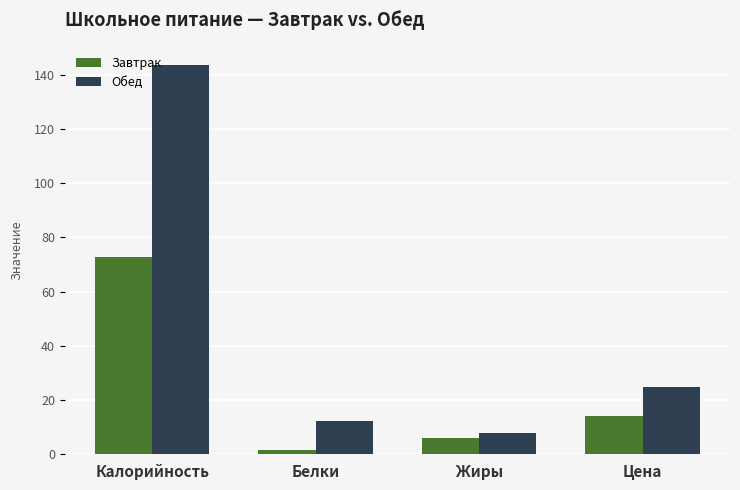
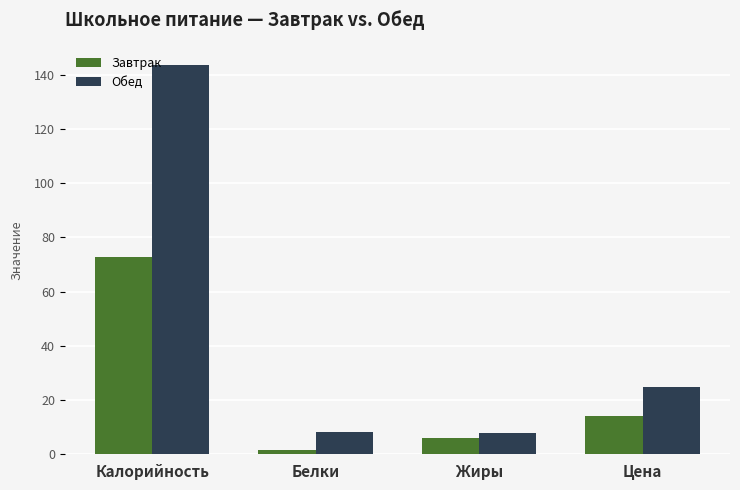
Обед, Белки: 12 -> 8
